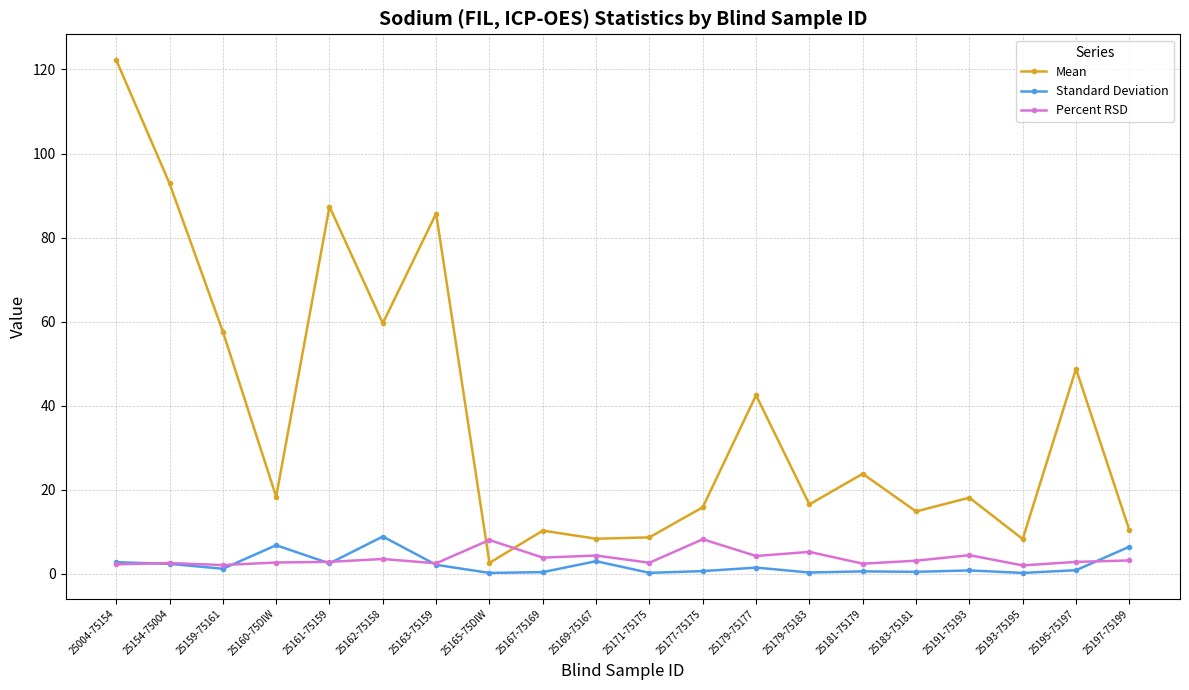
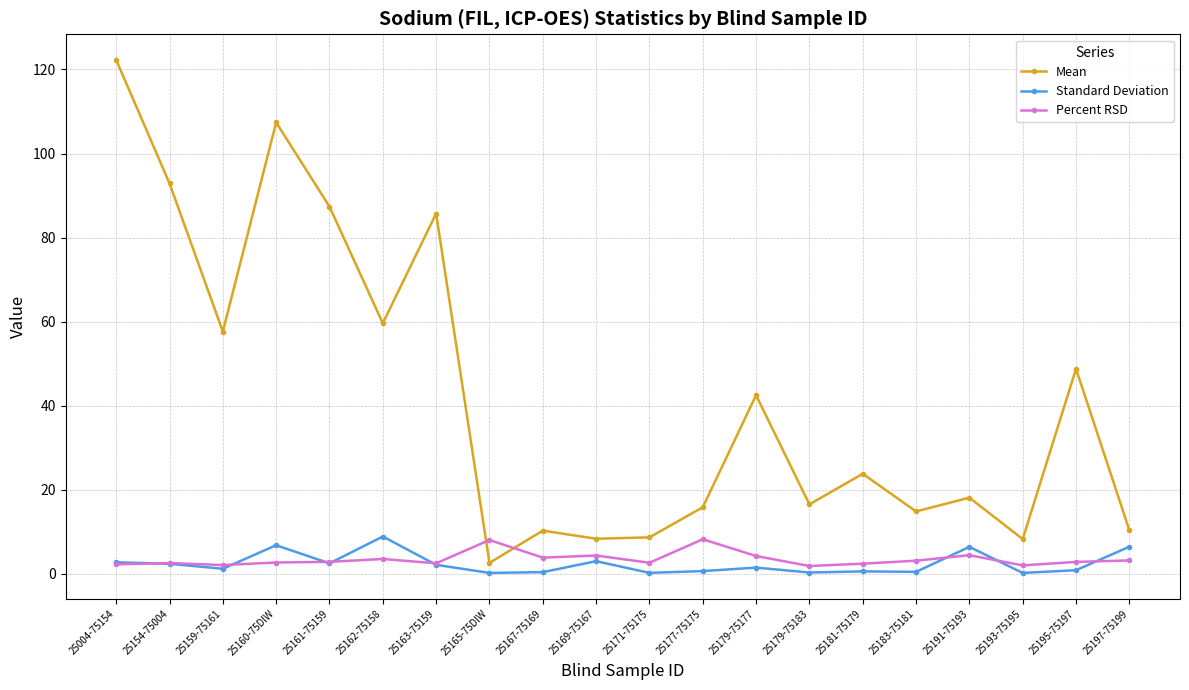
Mean, 25160-75DIW: 18 -> 107
Percent RSD, 25179-75183: 5 -> 2
Standard Deviation, 25191-75193: 1 -> 6
